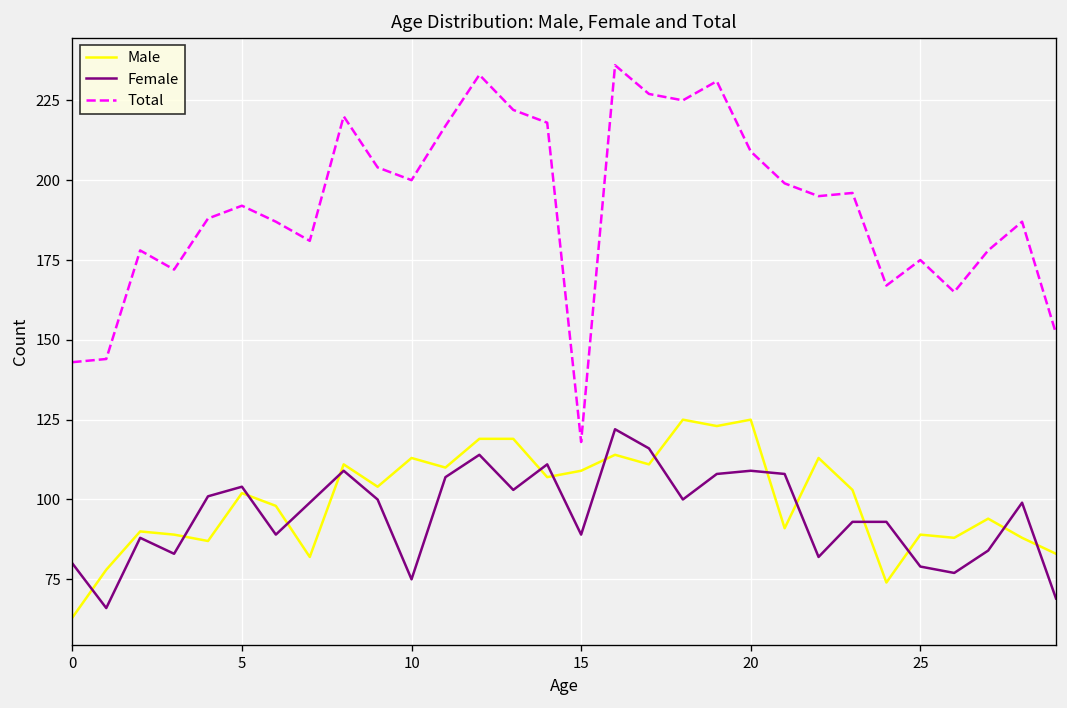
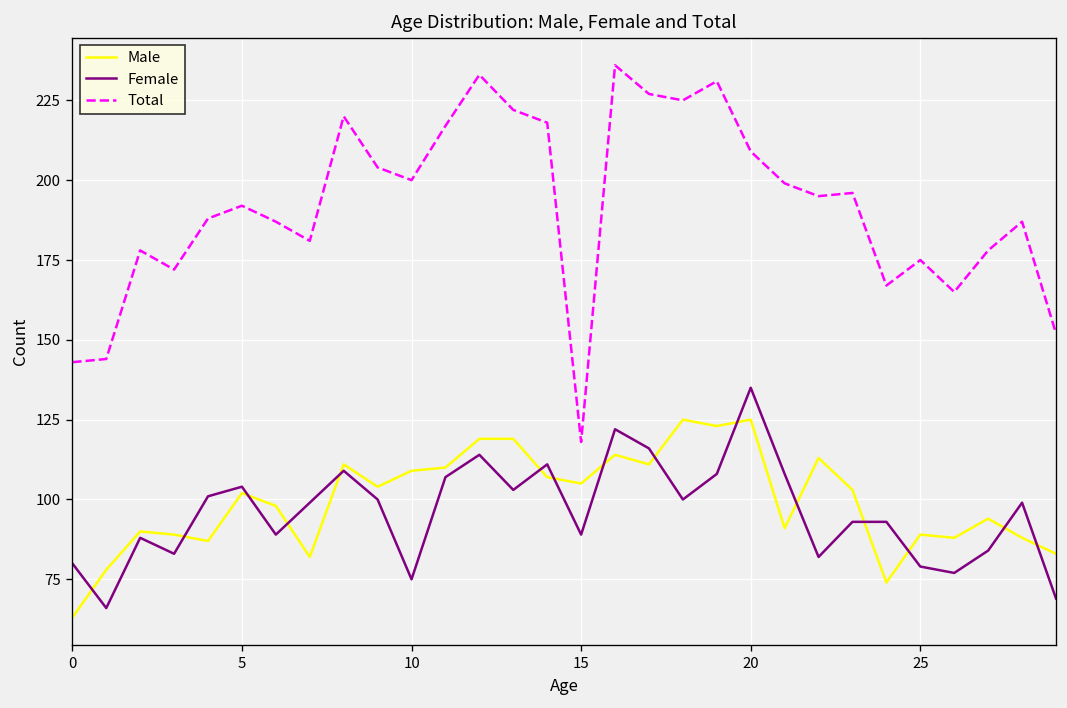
Male, 10: 113 -> 109
Male, 15: 109 -> 105
Female, 20: 109 -> 135
